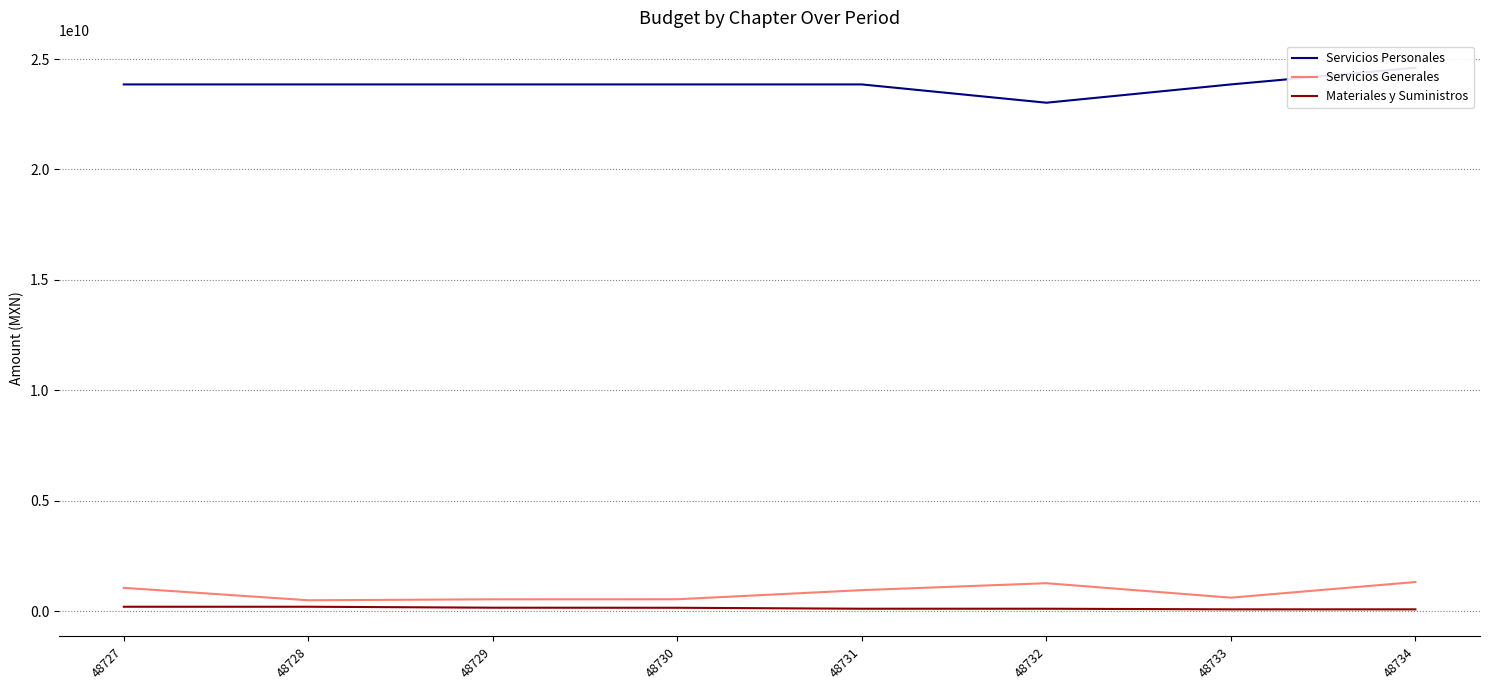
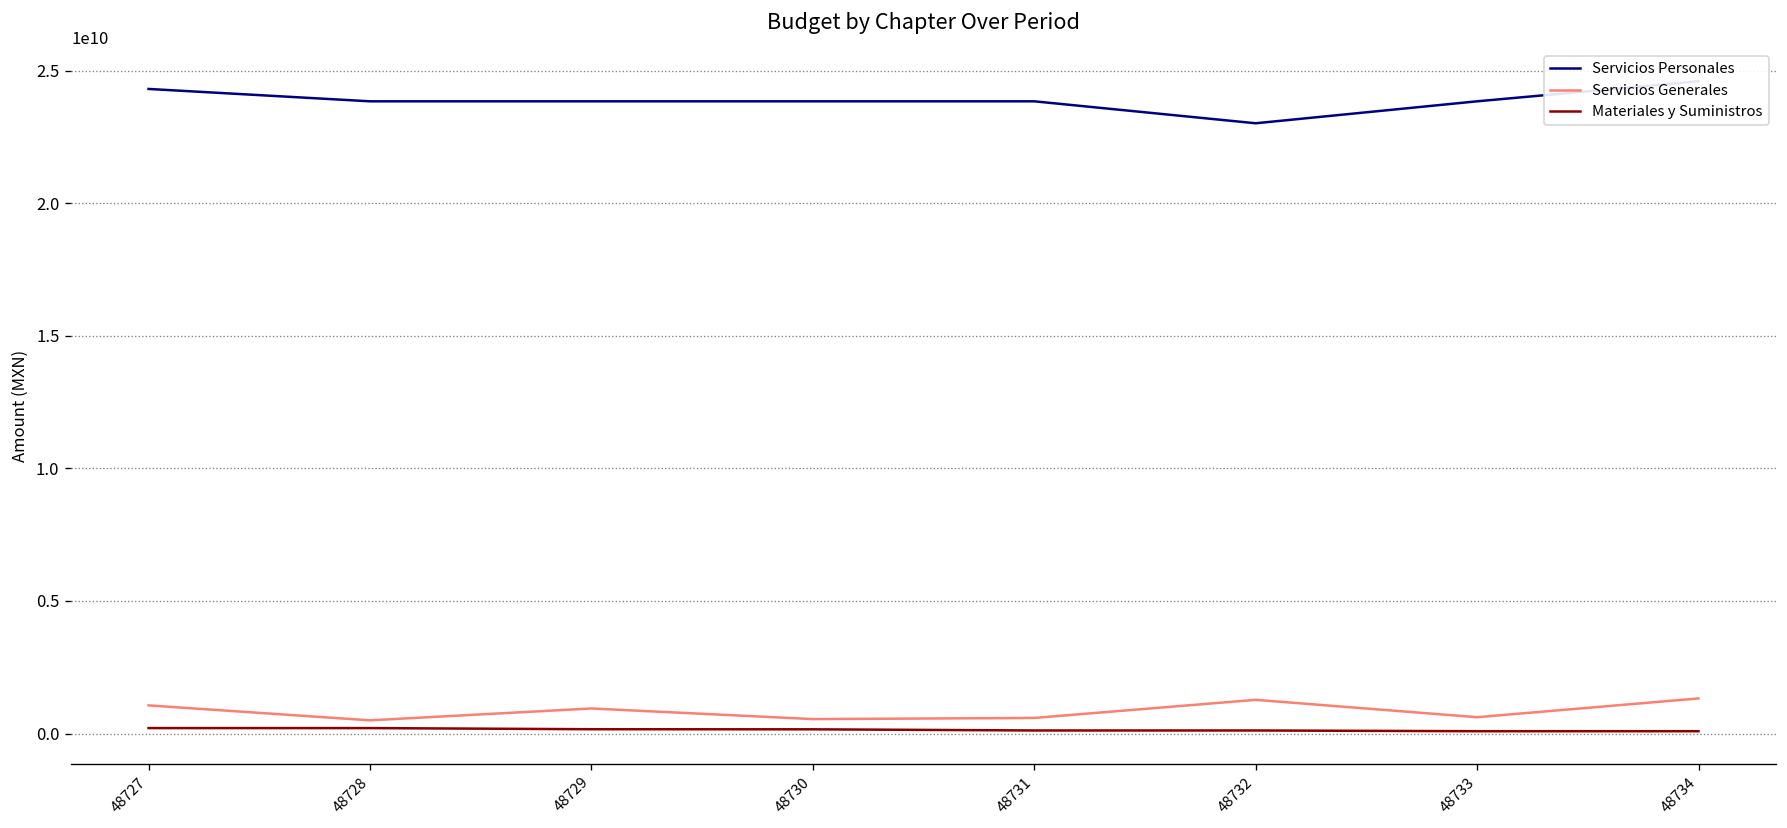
Servicios Personales, 48727: 23900000000 -> 24300000000
Servicios Generales, 48729: 500000000 -> 900000000
Servicios Generales, 48731: 1000000000 -> 600000000
